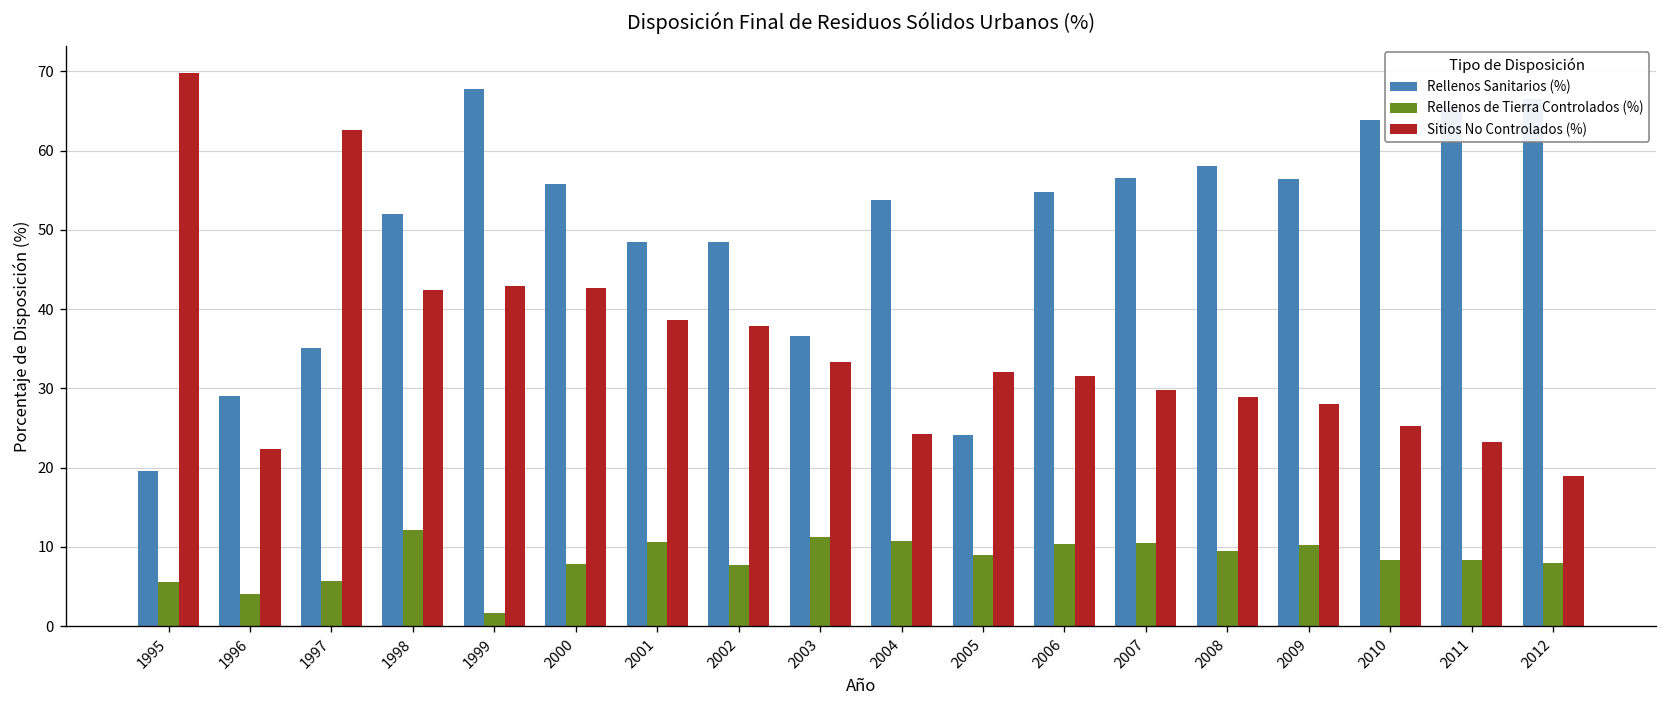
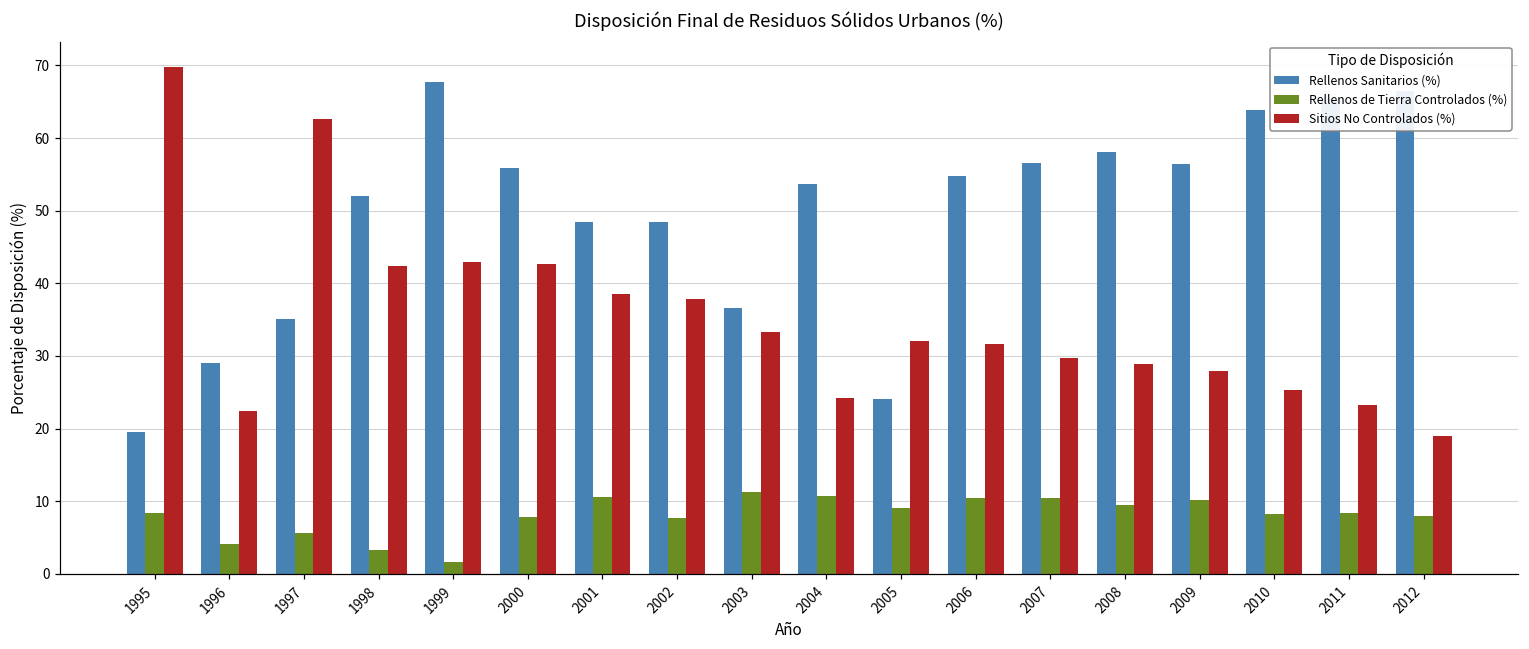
Rellenos de Tierra Controlados (%), 1995: 6 -> 8
Rellenos de Tierra Controlados (%), 1998: 12 -> 3
